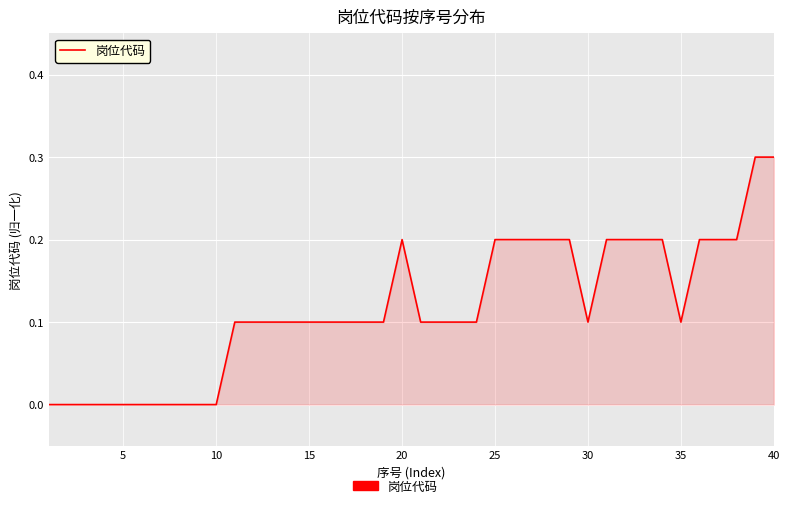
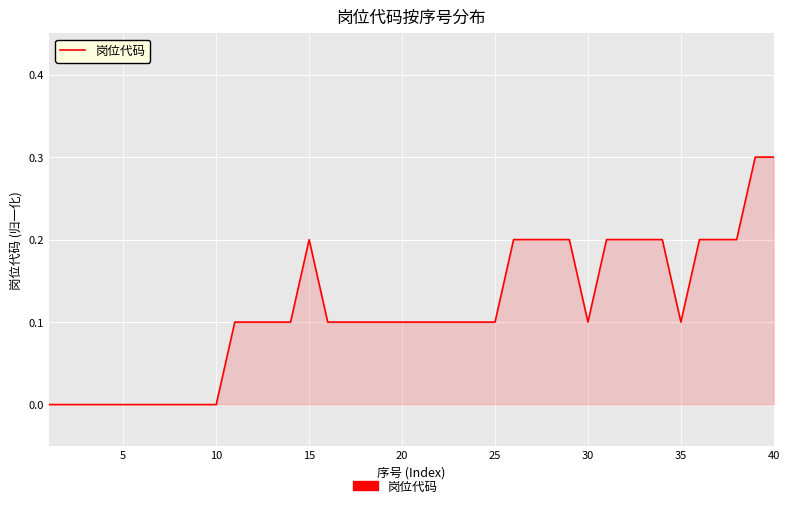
15: 0.10 -> 0.20
20: 0.20 -> 0.10
25: 0.20 -> 0.10
